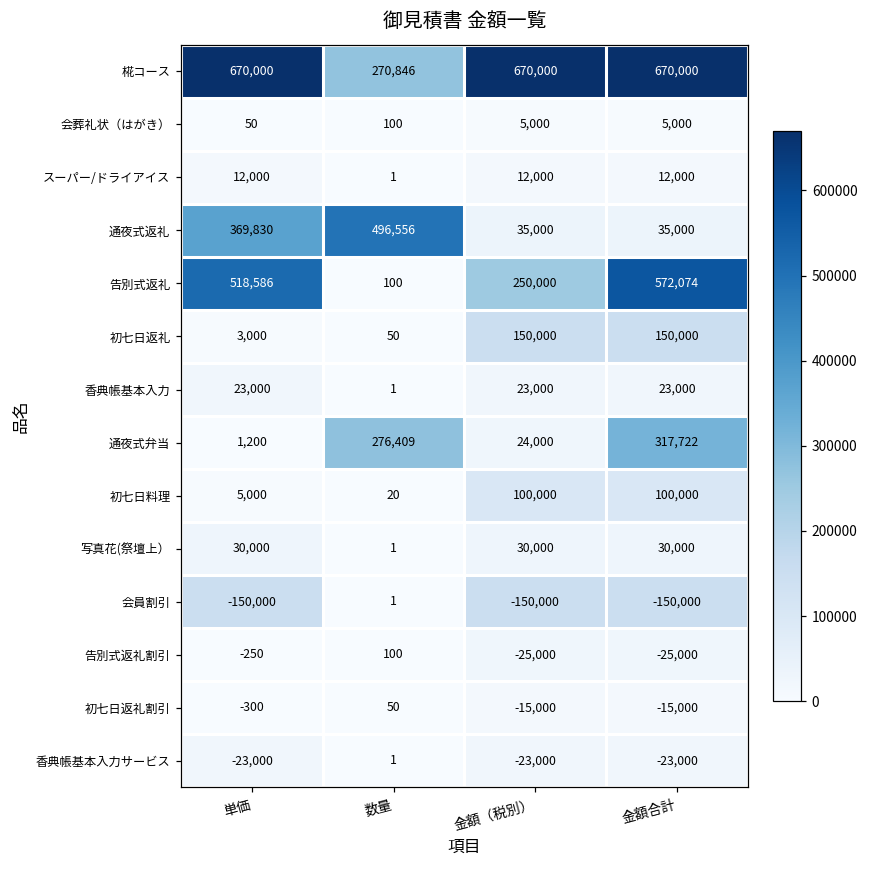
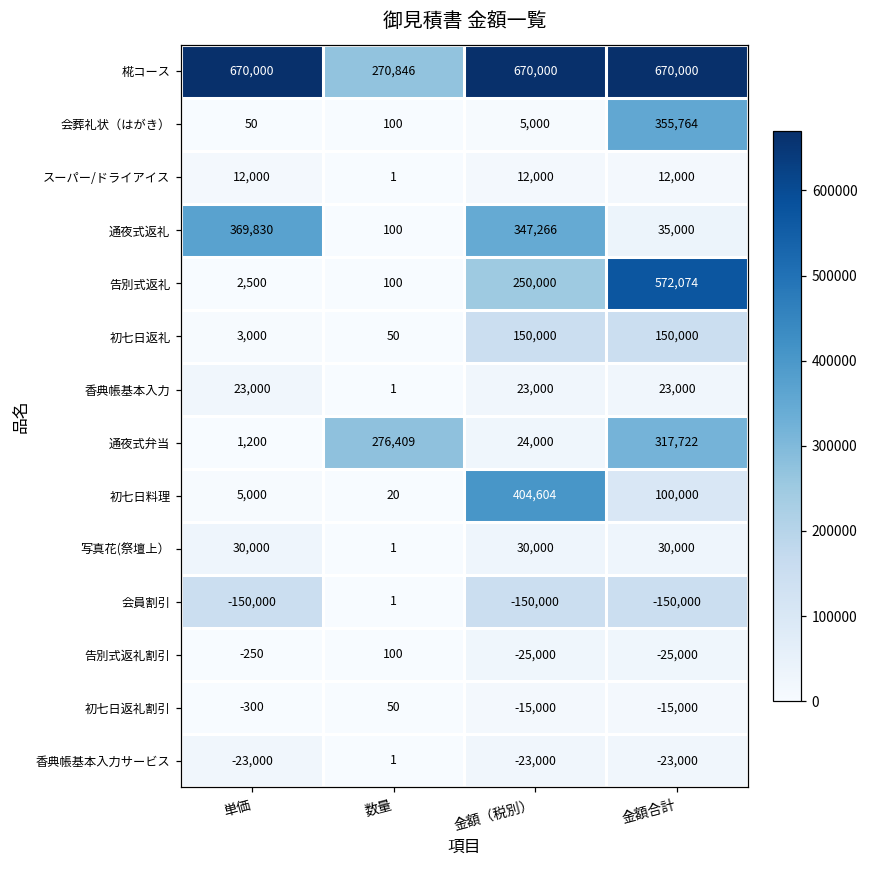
会葬礼状（はがき）, 金額合計: 5,000 -> 355,764
通夜式返礼, 数量: 496,556 -> 100
通夜式返礼, 金額（税別）: 35,000 -> 347,266
告別式返礼, 単価: 518,586 -> 2,500
初七日料理, 金額（税別）: 100,000 -> 404,604
